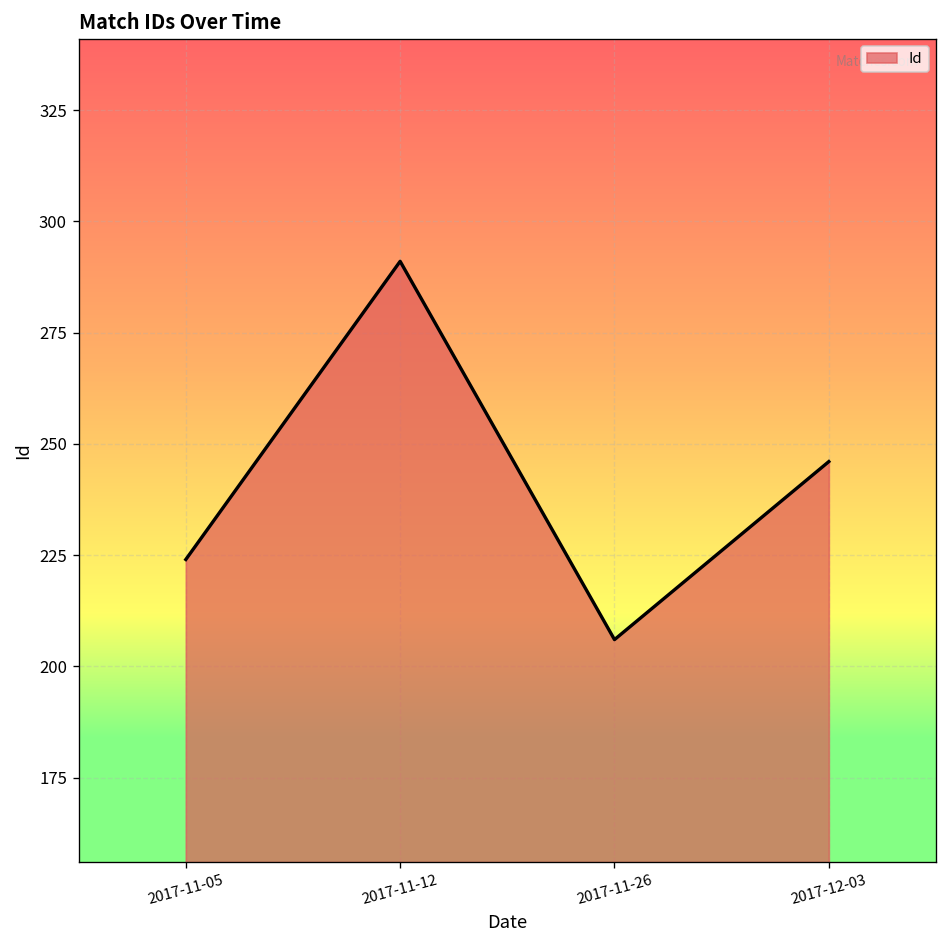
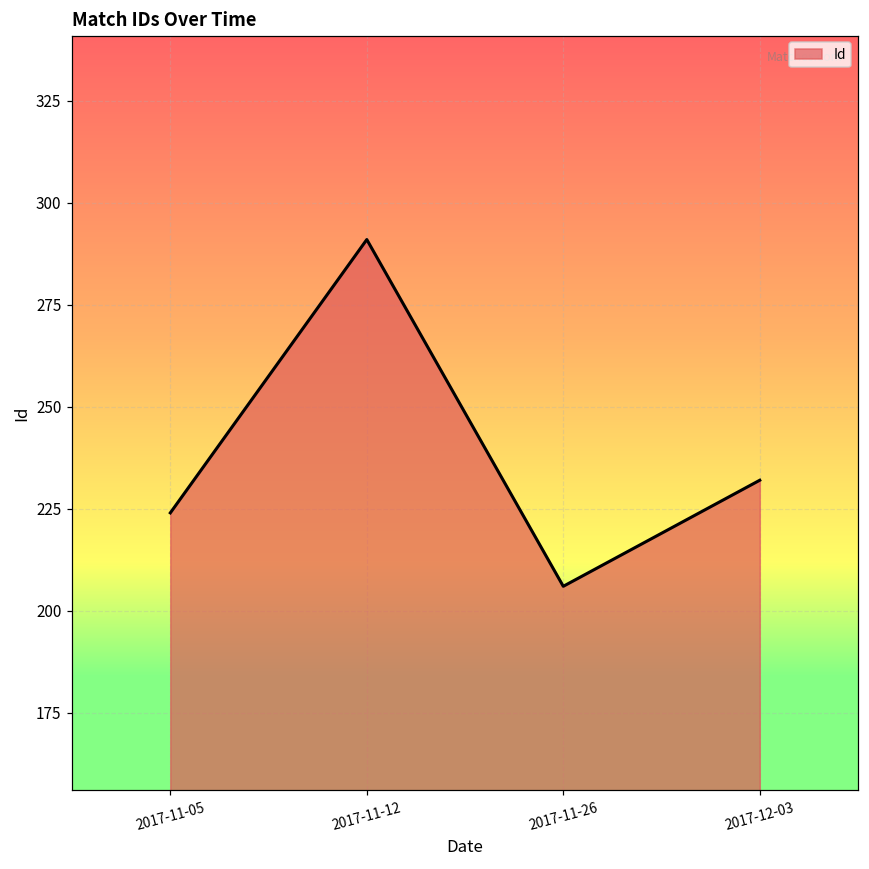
2017-12-03: 246 -> 232
